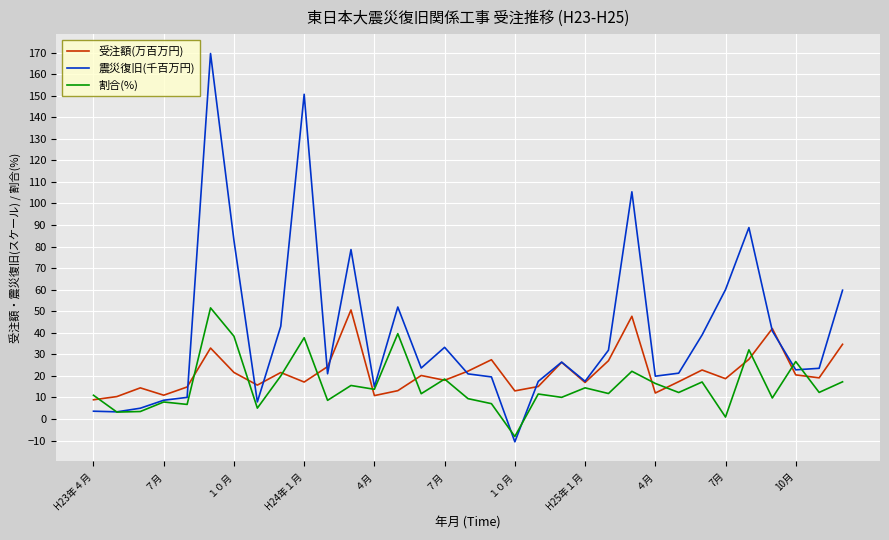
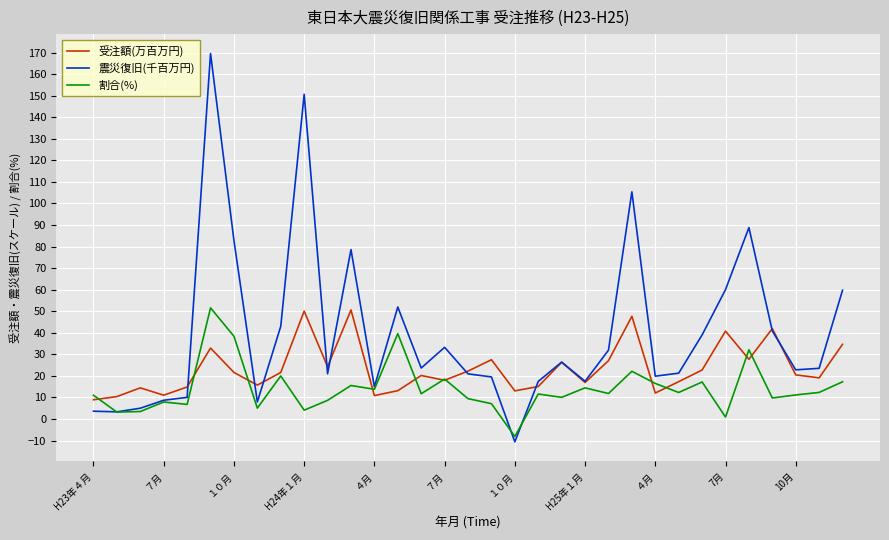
受注額(万百万円), H24年１月: 17 -> 50
割合(%), H24年１月: 38 -> 4
受注額(万百万円), 7月: 19 -> 41
割合(%), 10月: 27 -> 11
